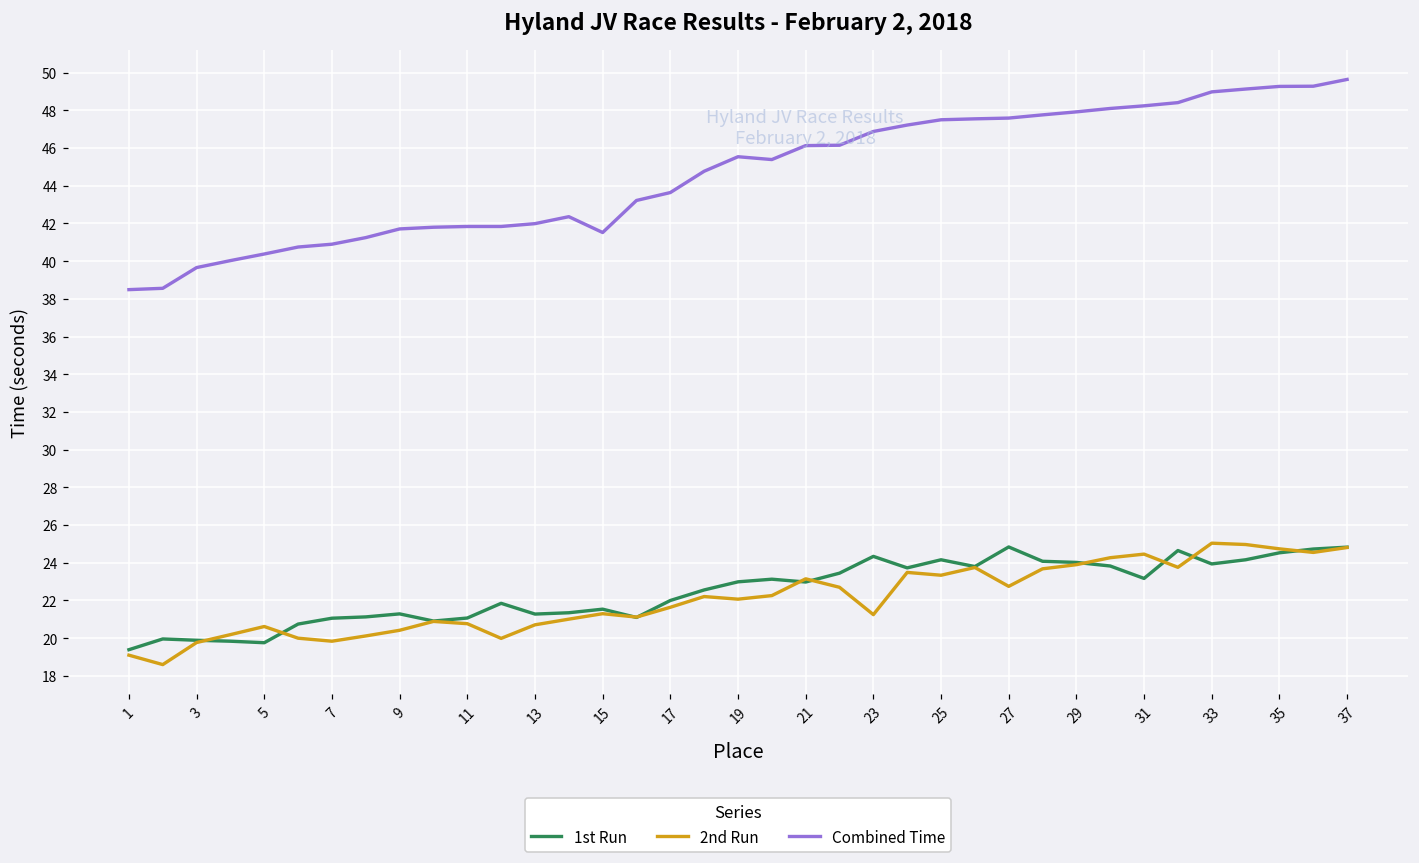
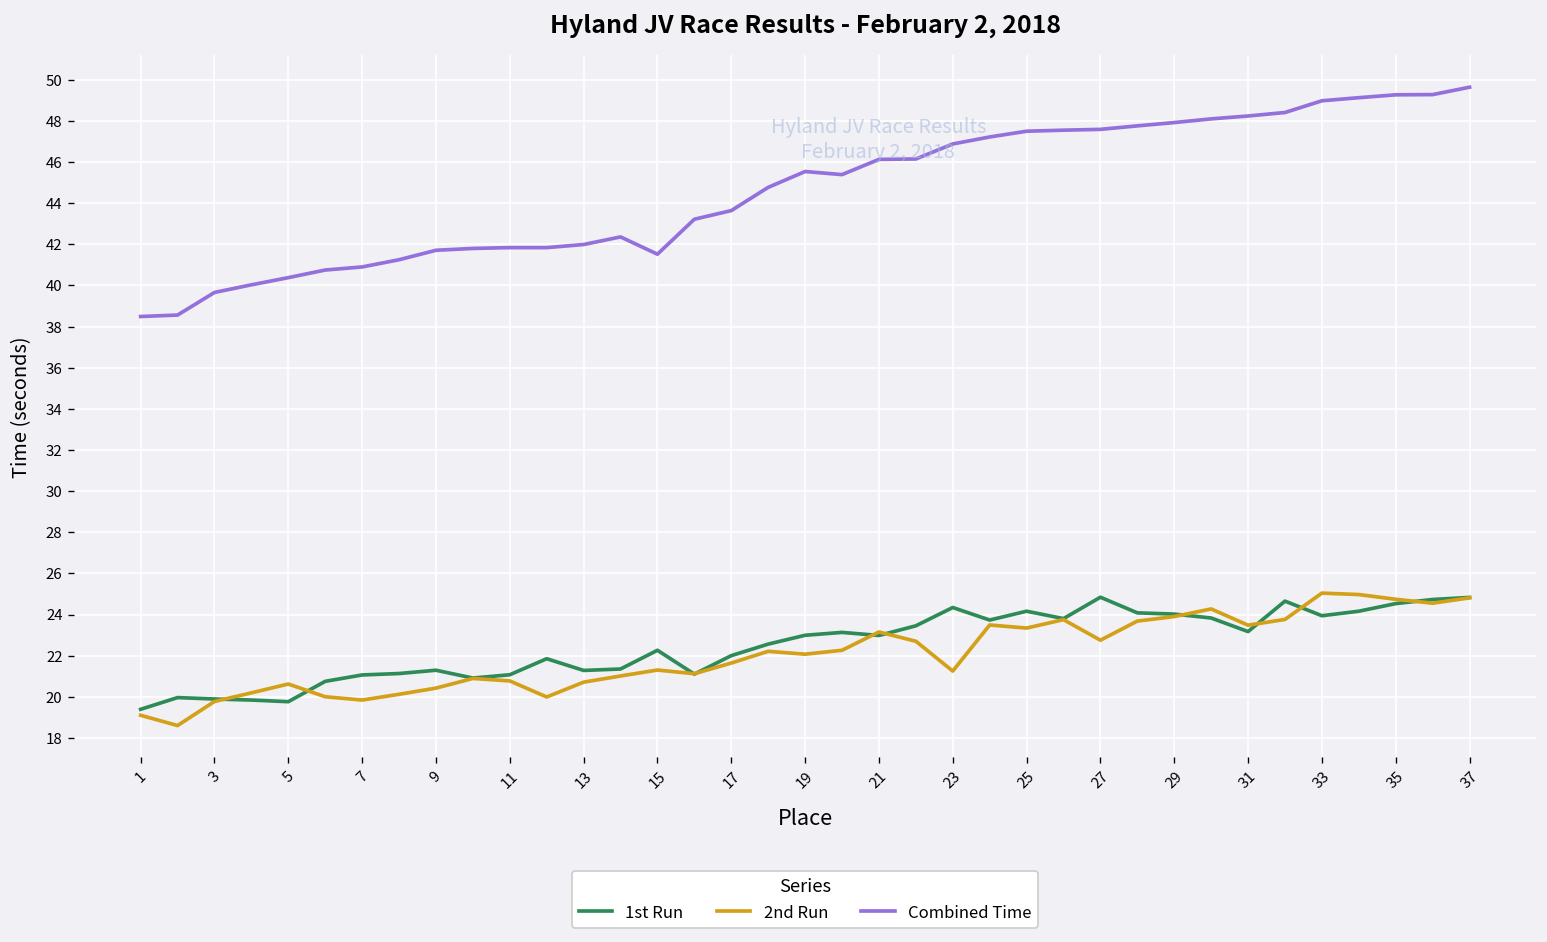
1st Run, 15: 21.5 -> 22.3
2nd Run, 31: 24.5 -> 23.5
